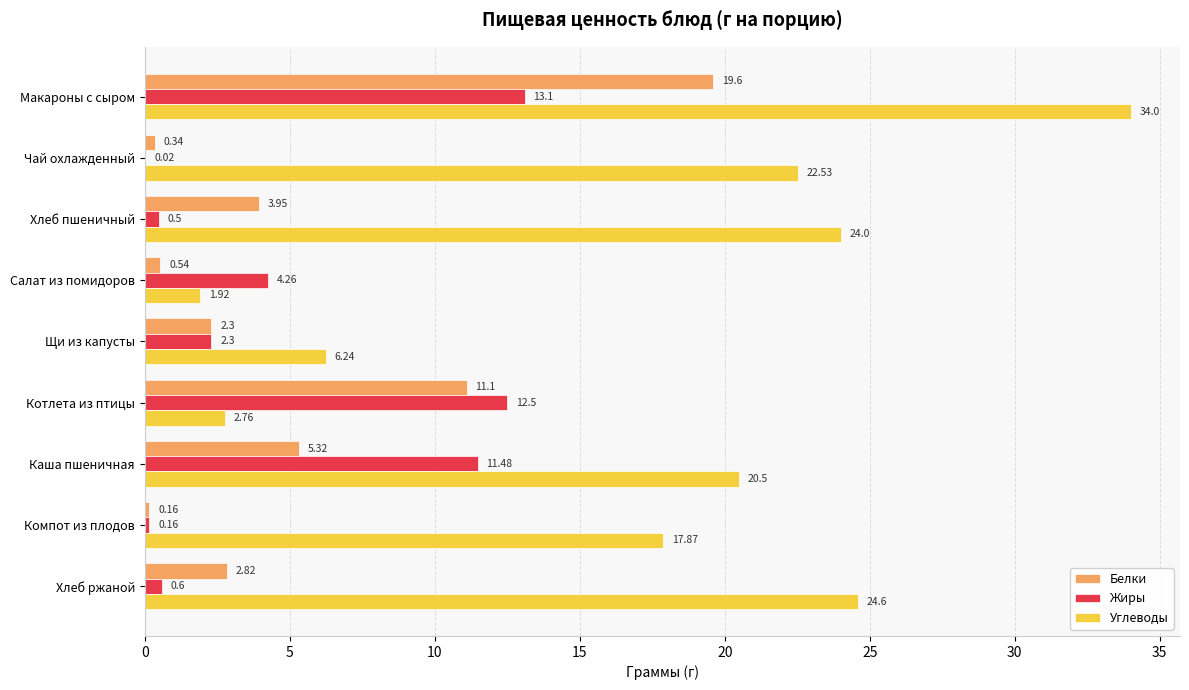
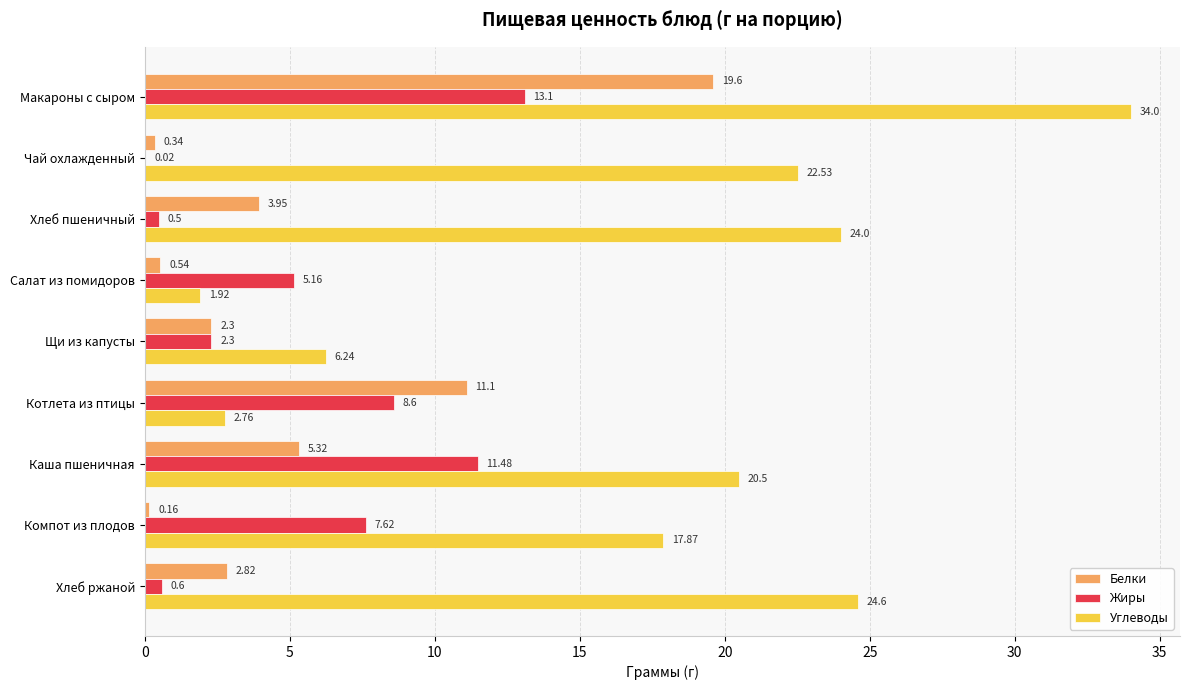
Жиры, Салат из помидоров: 4.26 -> 5.16
Жиры, Котлета из птицы: 12.5 -> 8.6
Жиры, Компот из плодов: 0.16 -> 7.62
